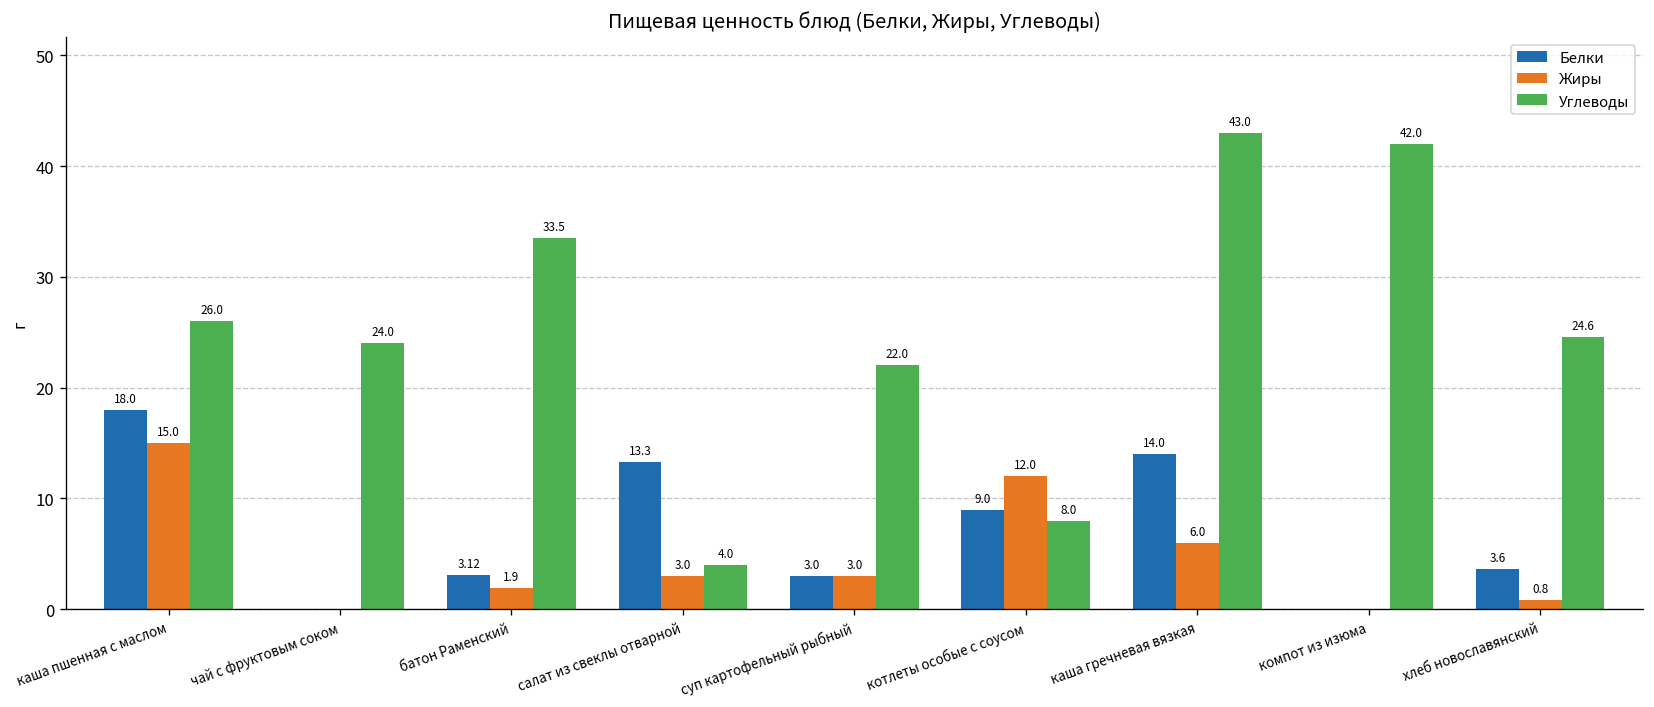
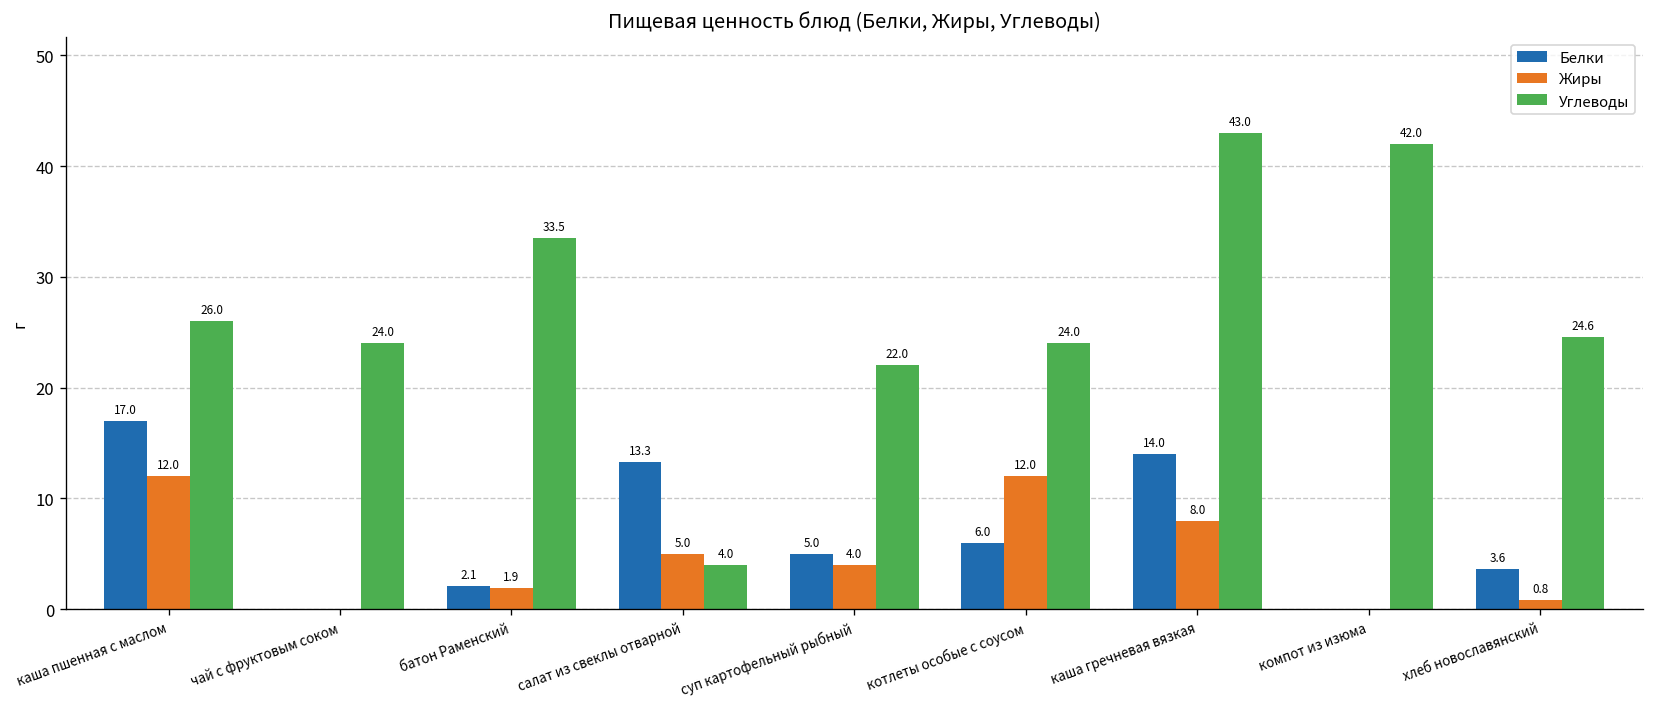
Белки, каша пшенная с маслом: 18.0 -> 17.0
Жиры, каша пшенная с маслом: 15.0 -> 12.0
Белки, батон Раменский: 3.12 -> 2.1
Жиры, салат из свеклы отварной: 3.0 -> 5.0
Белки, суп картофельный рыбный: 3.0 -> 5.0
Жиры, суп картофельный рыбный: 3.0 -> 4.0
Белки, котлеты особые с соусом: 9.0 -> 6.0
Углеводы, котлеты особые с соусом: 8.0 -> 24.0
Жиры, каша гречневая вязкая: 6.0 -> 8.0
